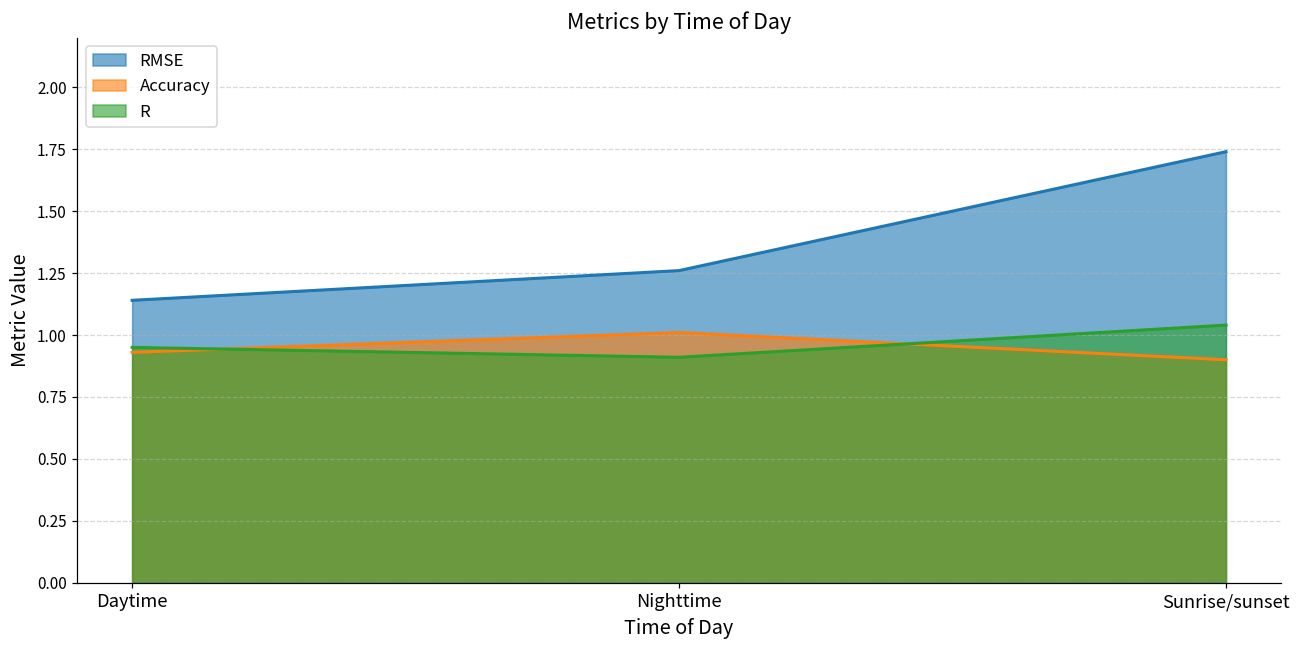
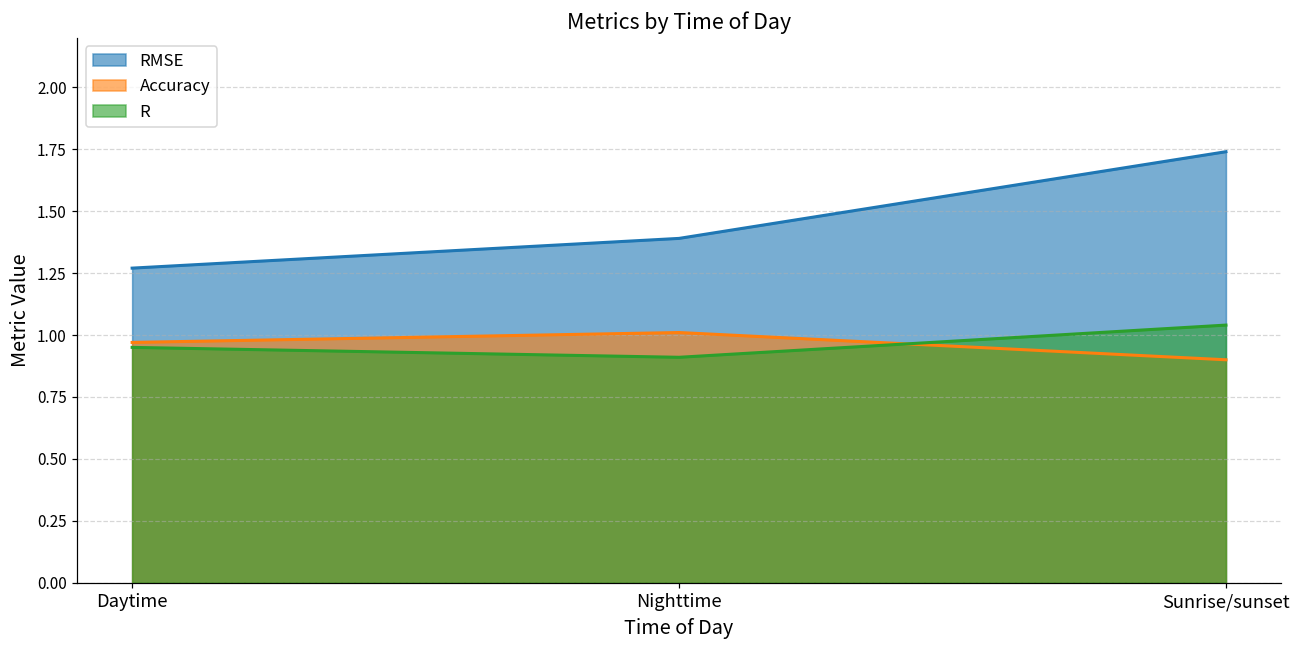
RMSE, Daytime: 1.14 -> 1.27
Accuracy, Daytime: 0.93 -> 0.97
RMSE, Nighttime: 1.26 -> 1.39
